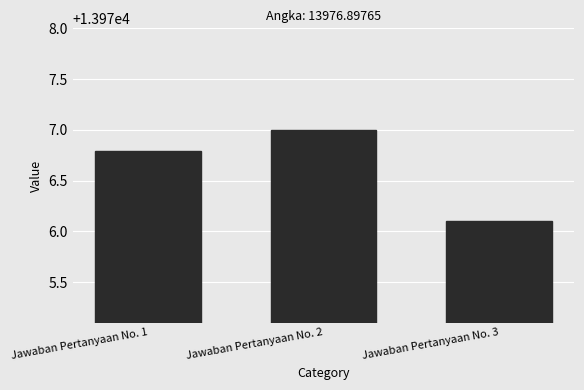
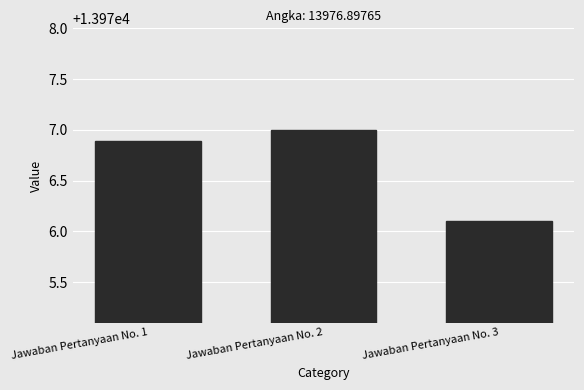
Jawaban Pertanyaan No. 1: 13976.79 -> 13976.89
